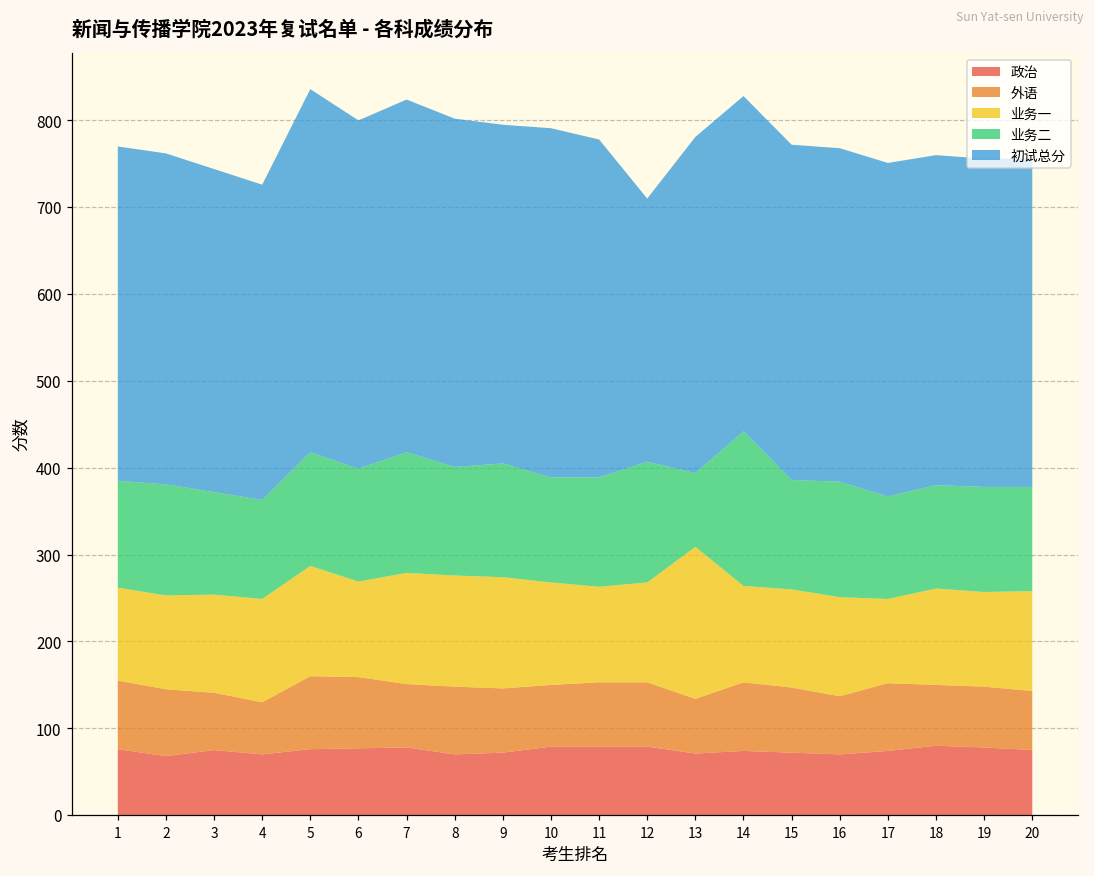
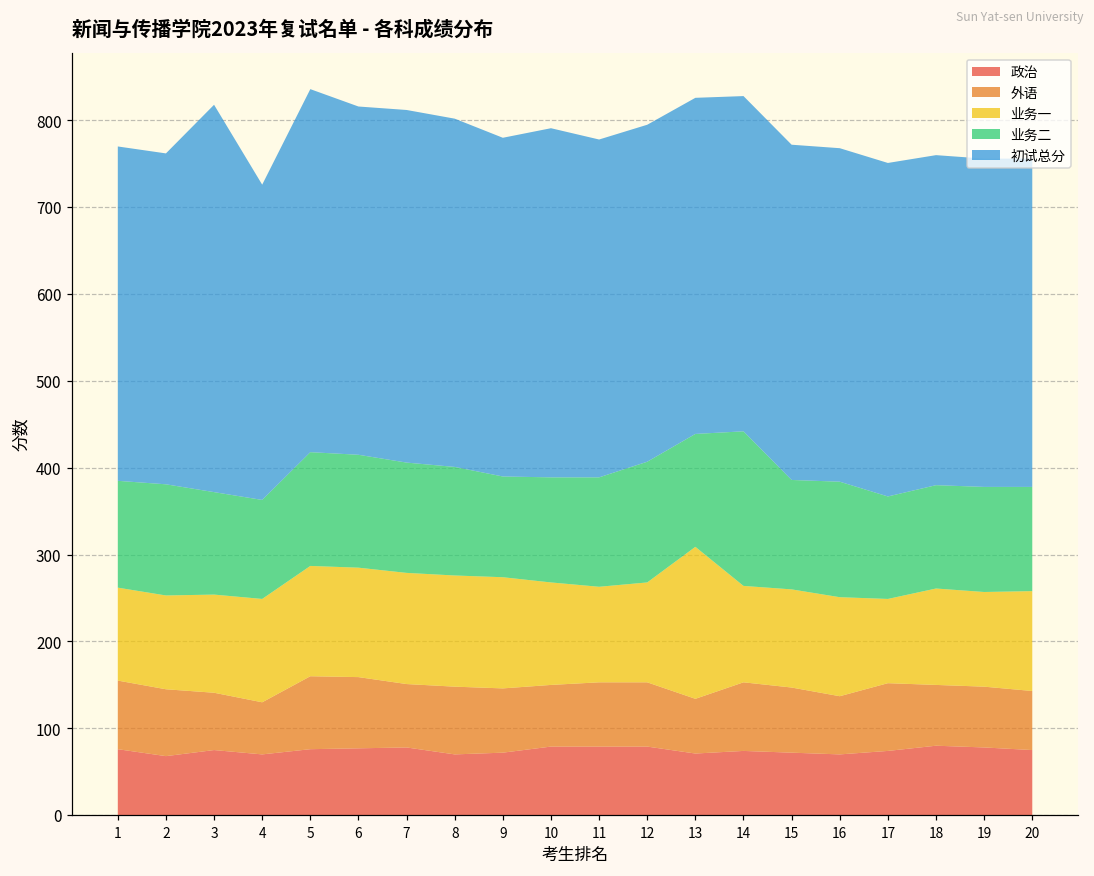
初试总分, 3: 370 -> 450
业务一, 6: 110 -> 130
业务二, 7: 140 -> 130
业务二, 9: 130 -> 120
初试总分, 12: 300 -> 390
业务二, 13: 90 -> 130
